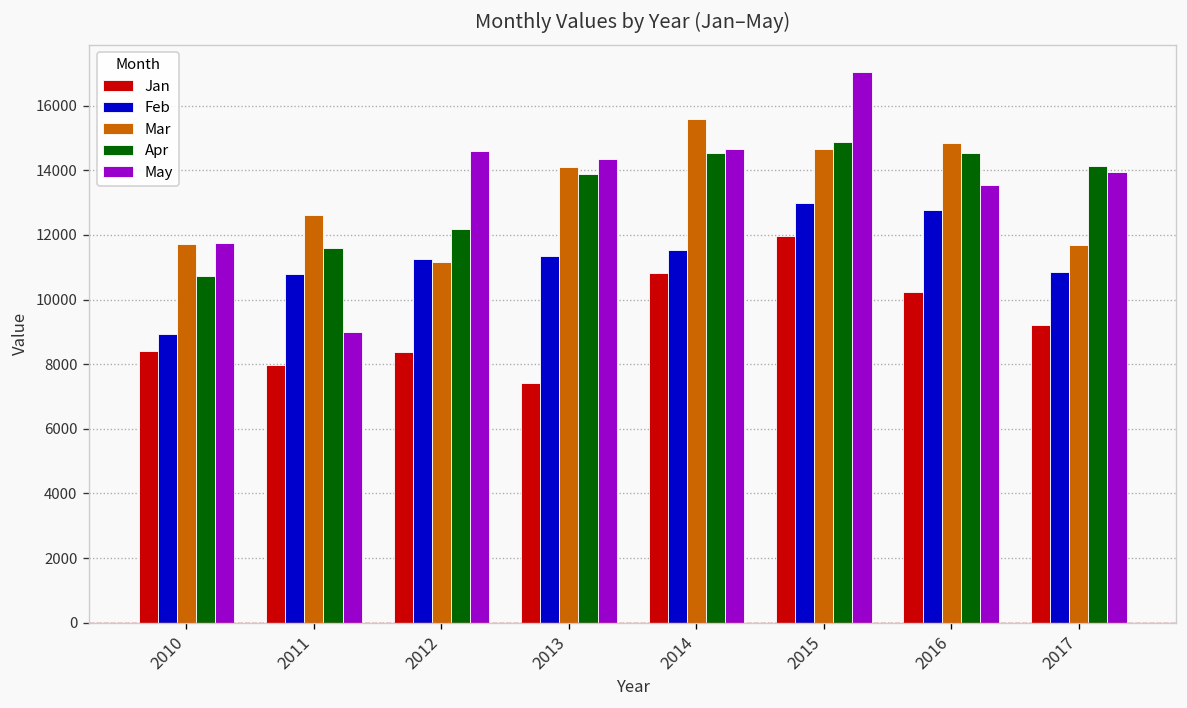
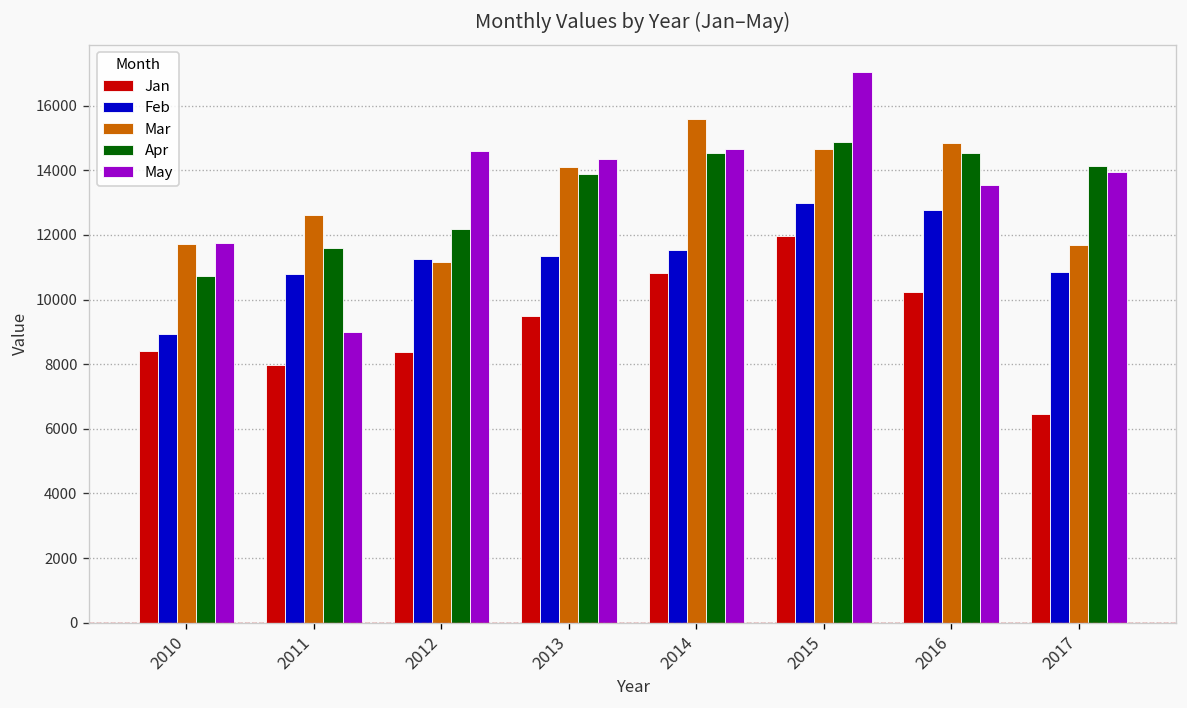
Jan, 2013: 7400 -> 9500
Jan, 2017: 9200 -> 6400
